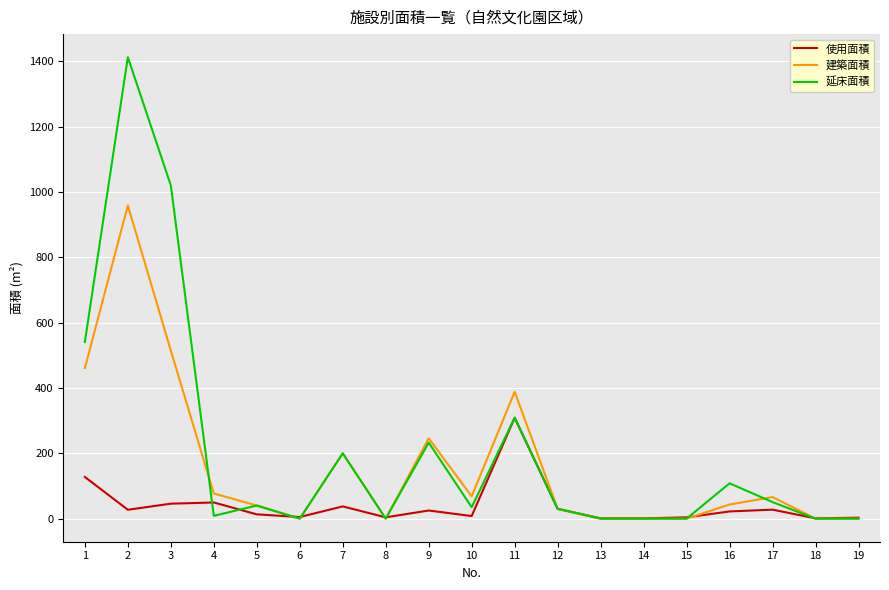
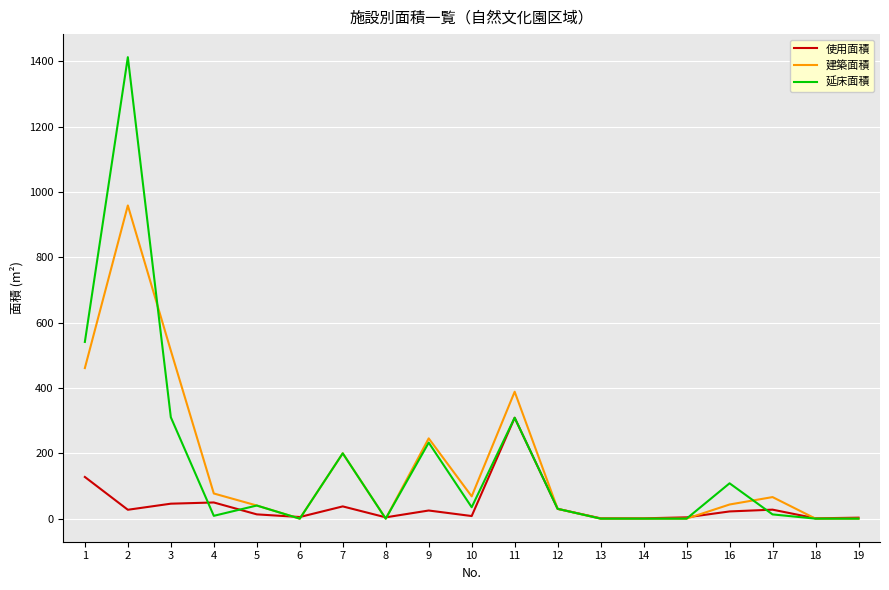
延床面積, 3: 1020 -> 310
延床面積, 17: 50 -> 10
